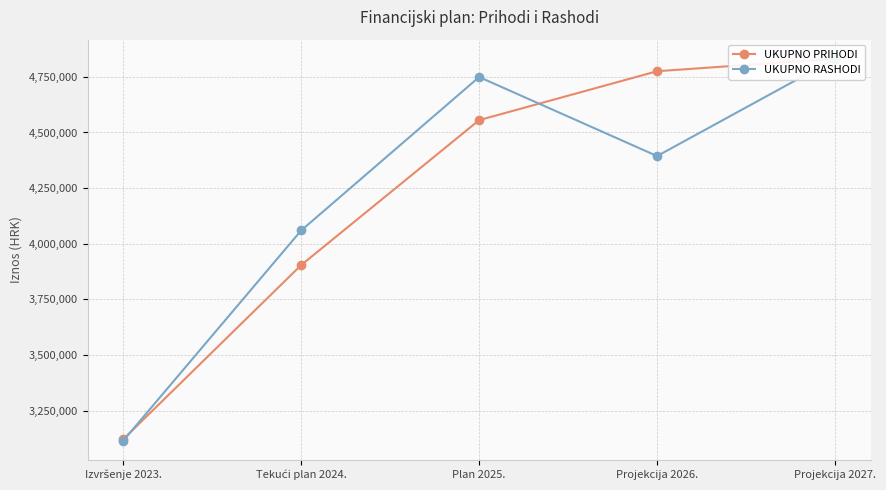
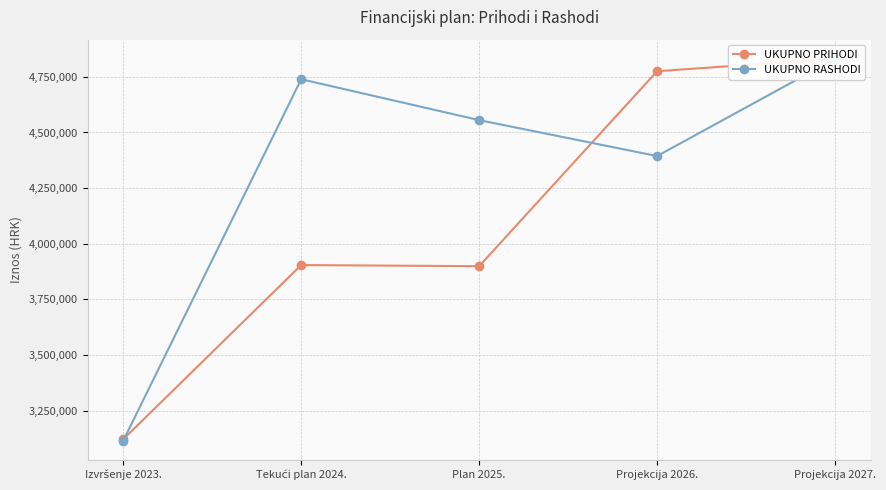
UKUPNO RASHODI, Tekući plan 2024.: 4,060,000 -> 4,740,000
UKUPNO PRIHODI, Plan 2025.: 4,560,000 -> 3,900,000
UKUPNO RASHODI, Plan 2025.: 4,750,000 -> 4,560,000
